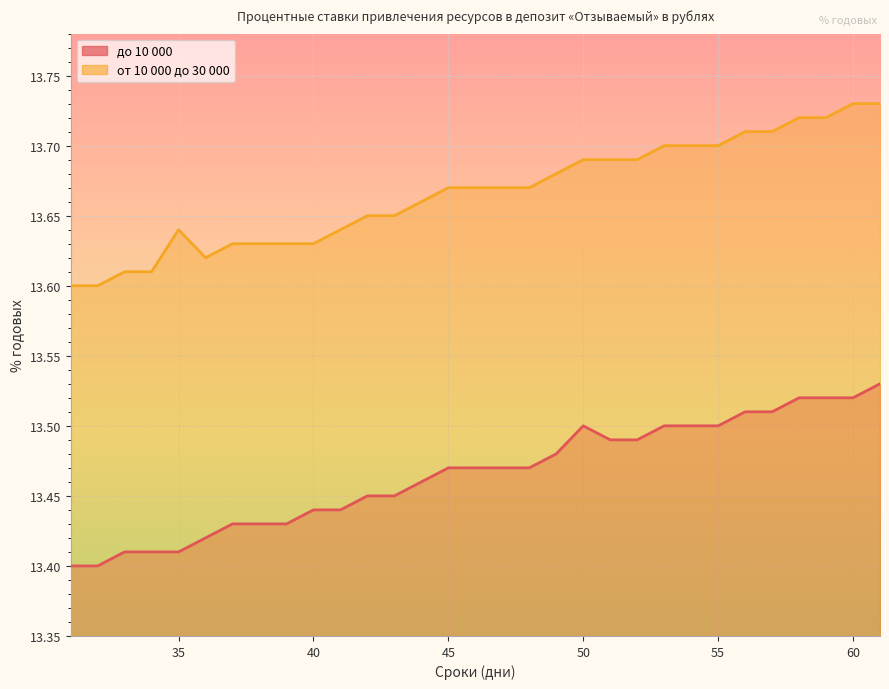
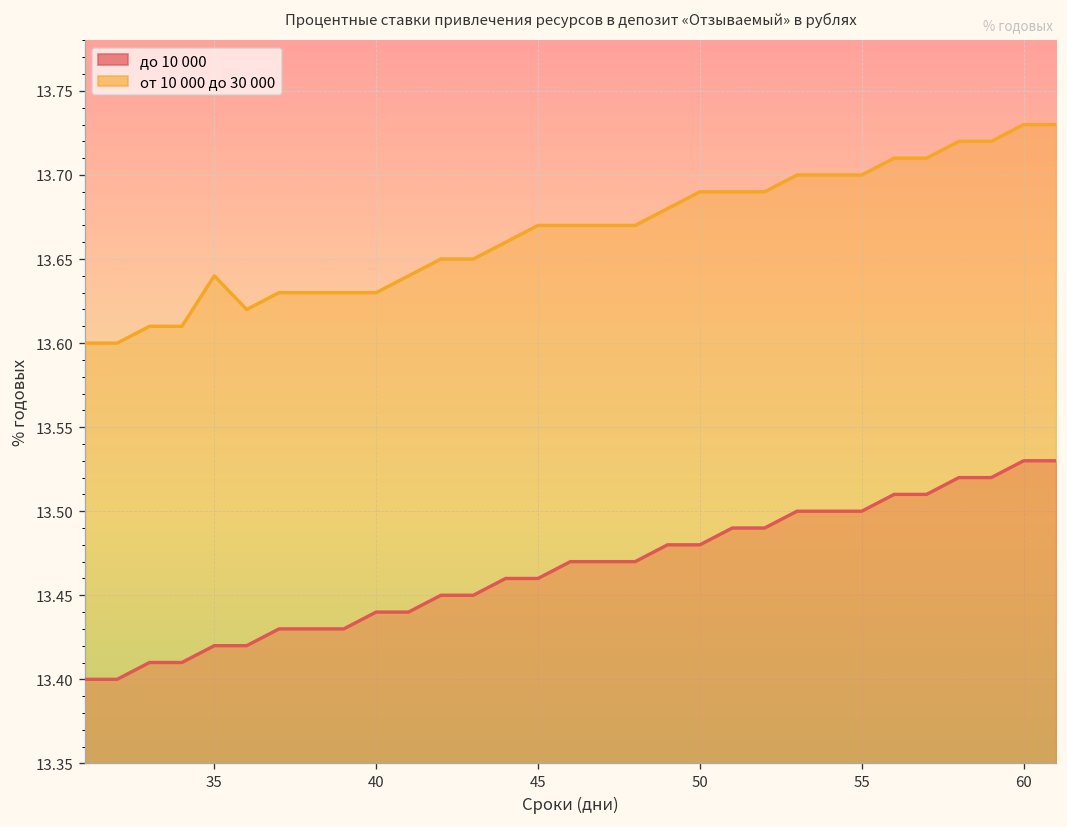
до 10 000, 35: 13.41 -> 13.42
до 10 000, 45: 13.47 -> 13.46
до 10 000, 50: 13.50 -> 13.48
до 10 000, 60: 13.52 -> 13.53
